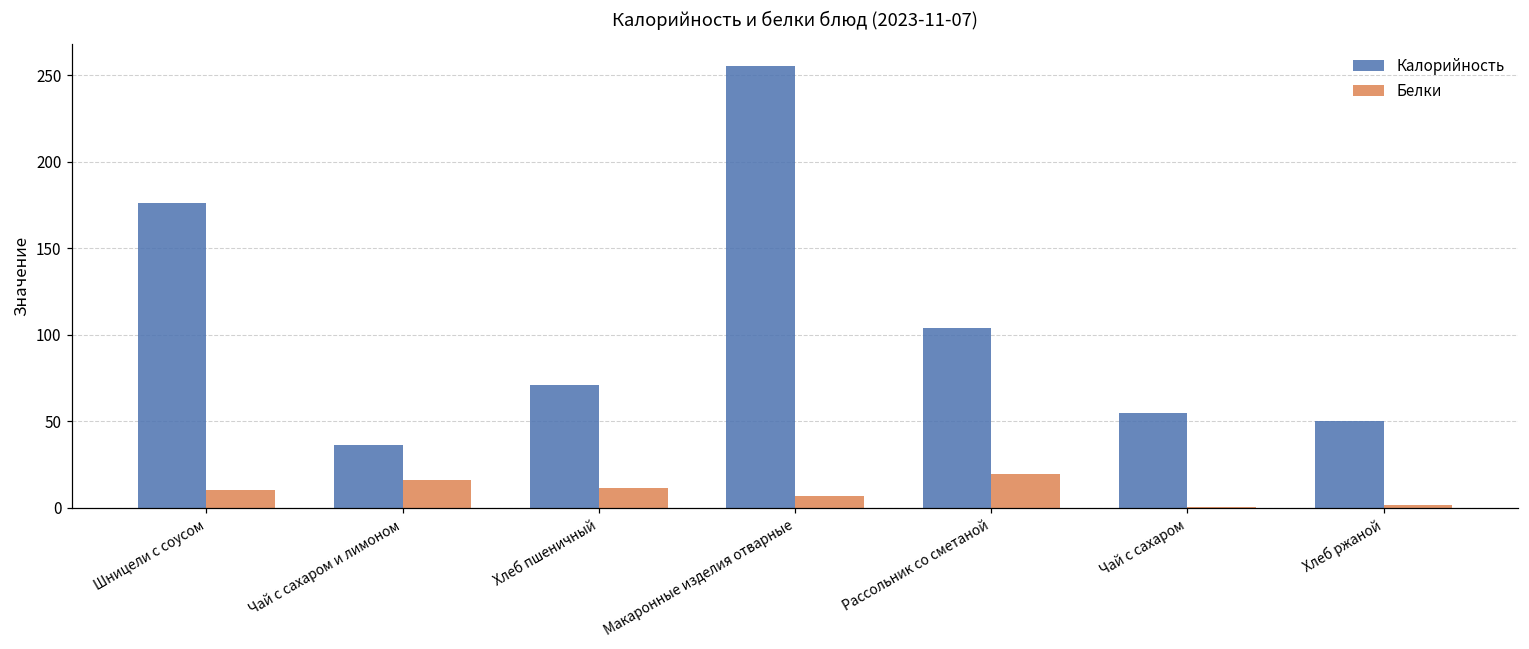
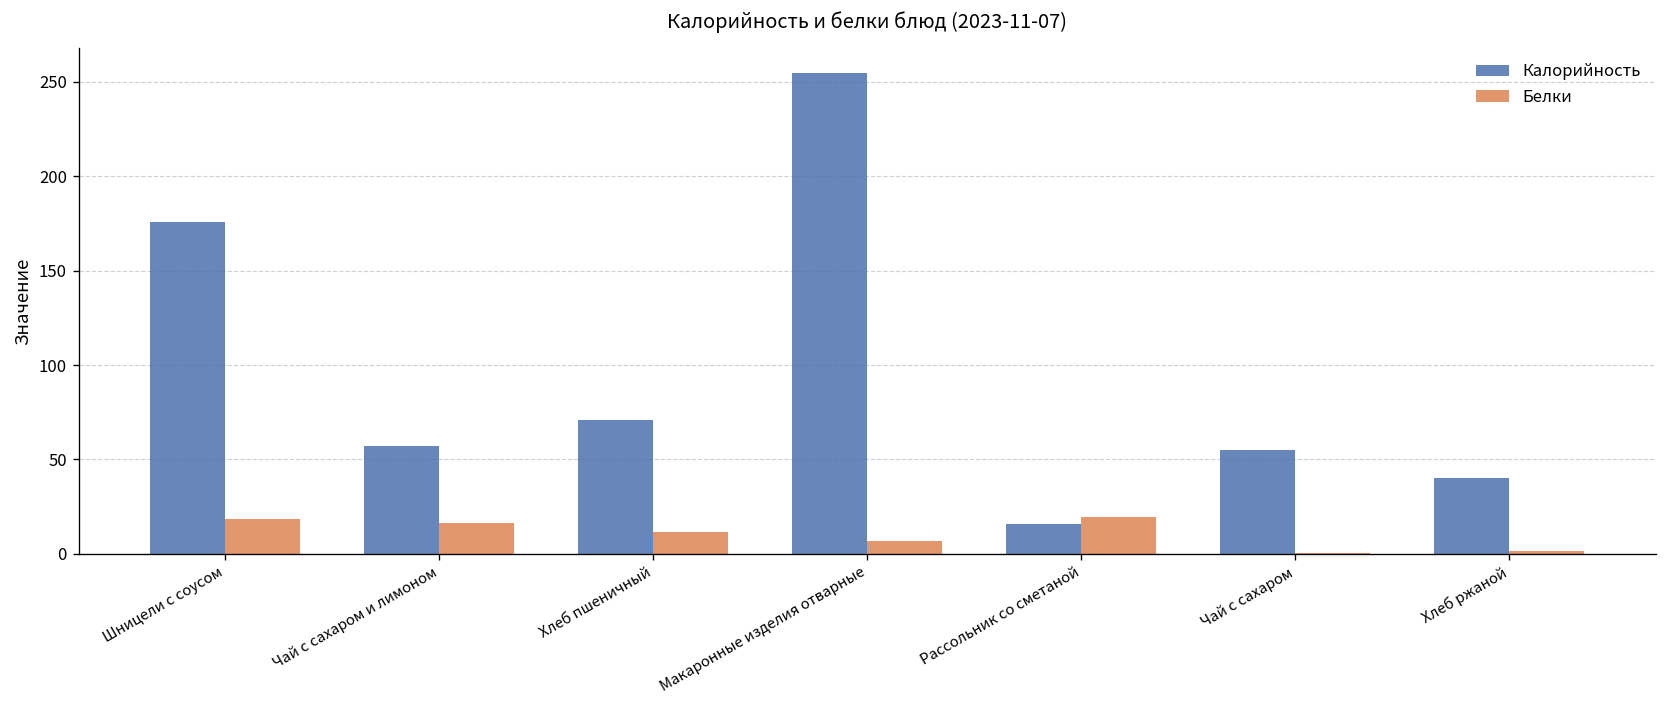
Белки, Шницели с соусом: 10 -> 19
Калорийность, Чай с сахаром и лимоном: 36 -> 57
Калорийность, Рассольник со сметаной: 104 -> 16
Калорийность, Хлеб ржаной: 50 -> 40
